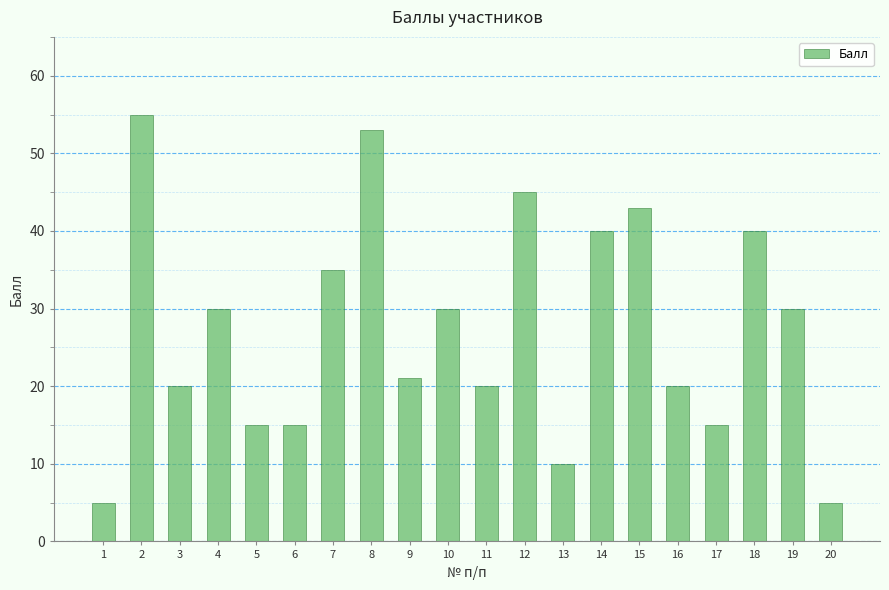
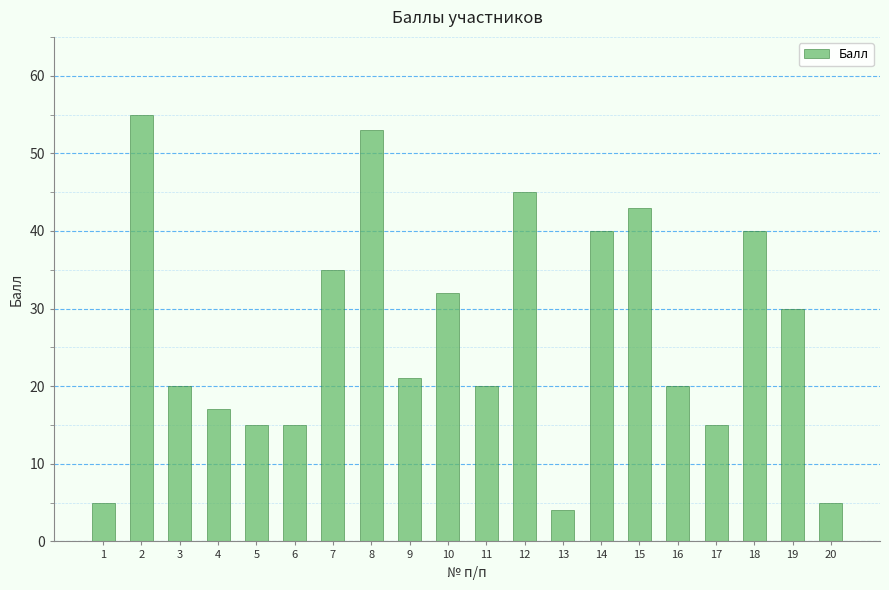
4: 30 -> 17
10: 30 -> 32
13: 10 -> 4
